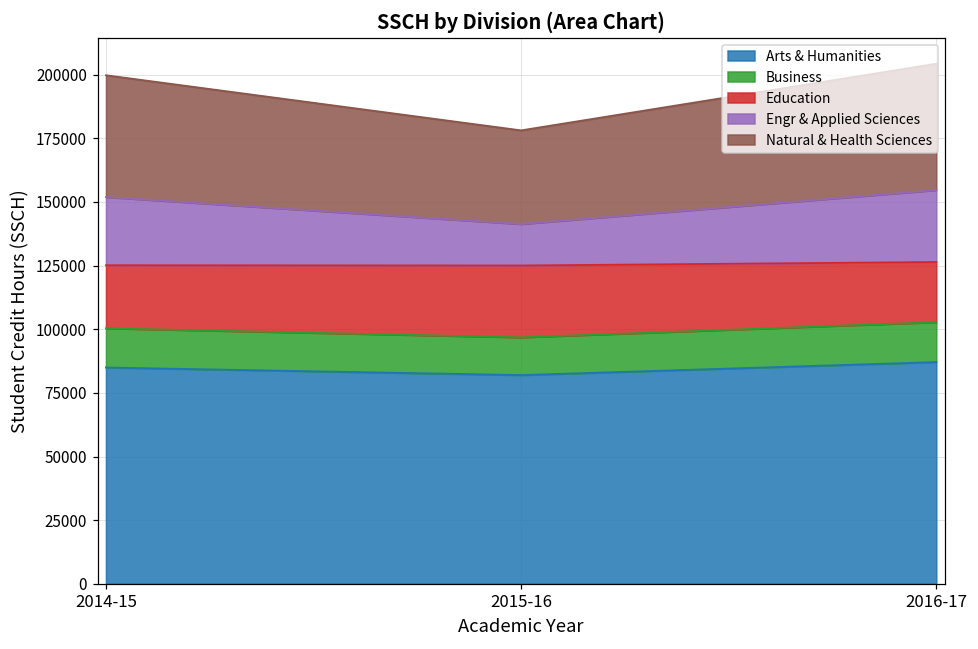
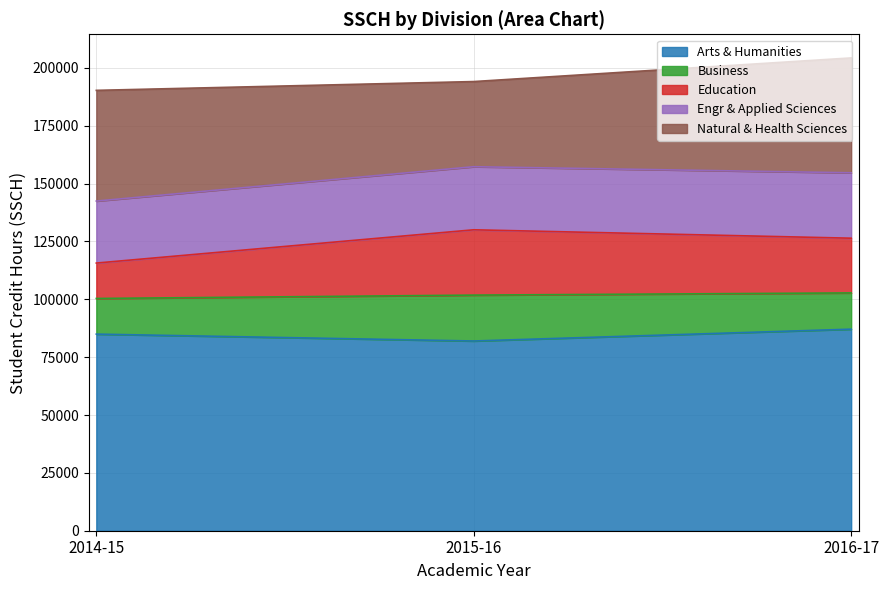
Education, 2014-15: 25000 -> 15000
Business, 2015-16: 15000 -> 20000
Engr & Applied Sciences, 2015-16: 16000 -> 27000
